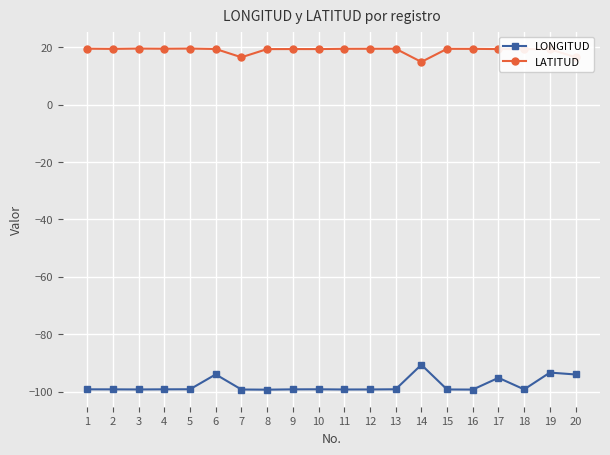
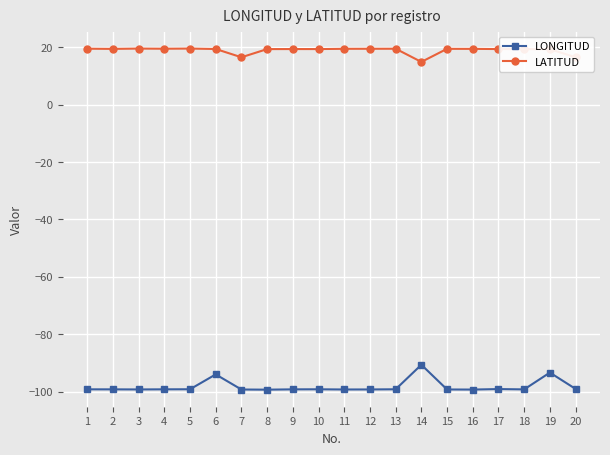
LONGITUD, 17: -95 -> -99
LONGITUD, 20: -94 -> -99
